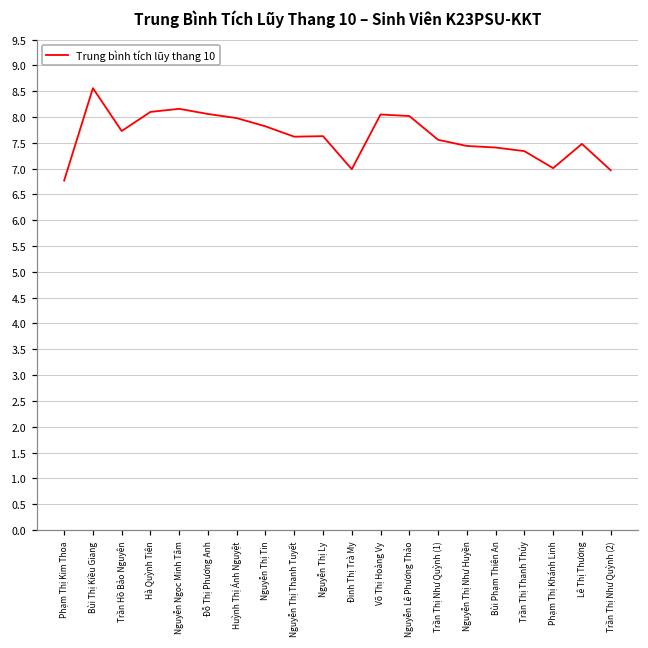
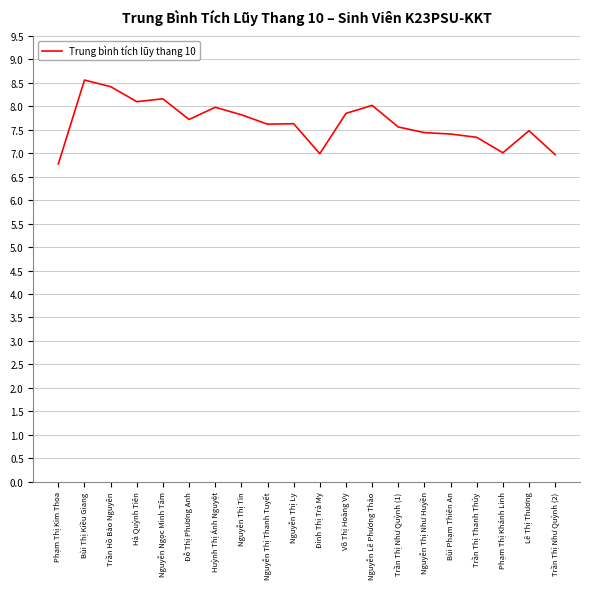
Trần Hồ Bảo Nguyên: 7.7 -> 8.4
Đỗ Thị Phương Anh: 8.1 -> 7.7
Võ Thị Hoàng Vy: 8.1 -> 7.9
